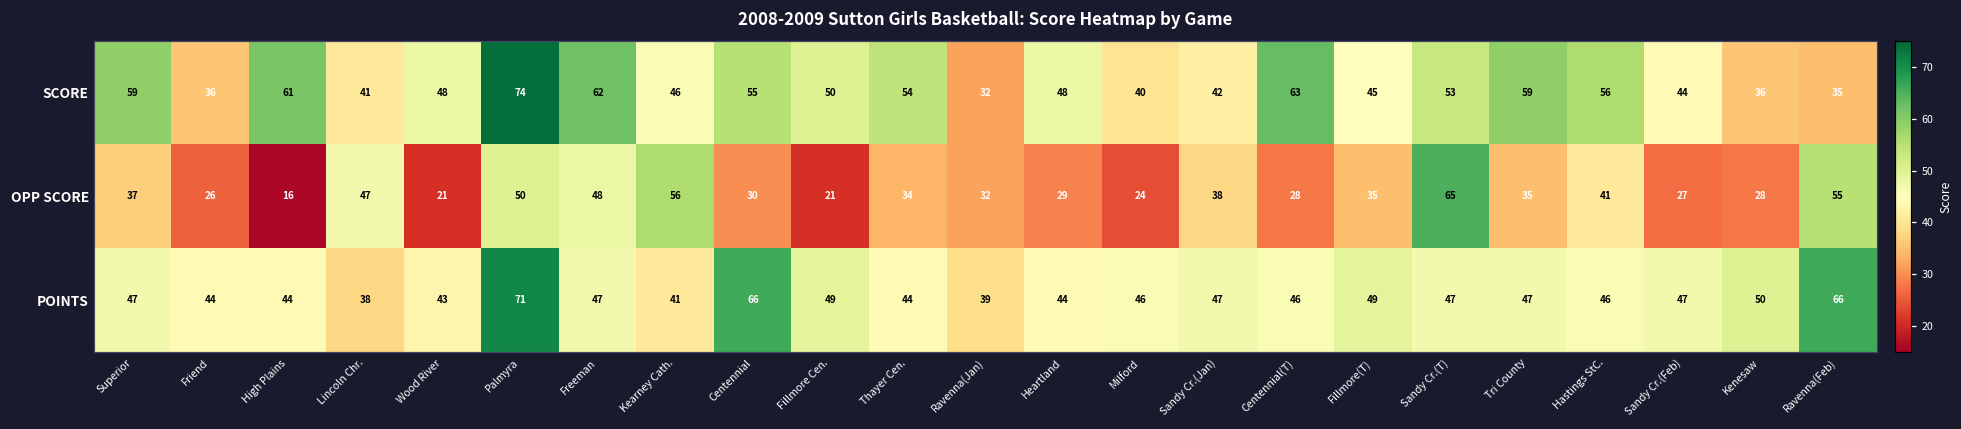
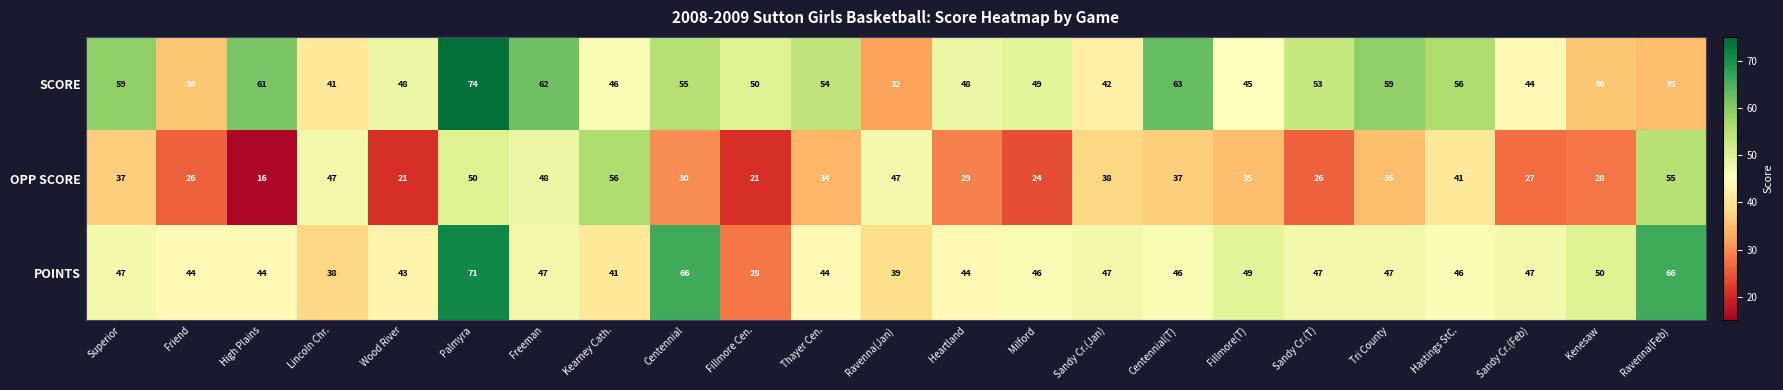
SCORE, Milford: 40 -> 49
OPP SCORE, Ravenna(Jan): 32 -> 47
OPP SCORE, Centennial(T): 28 -> 37
OPP SCORE, Sandy Cr.(T): 65 -> 26
POINTS, Fillmore Cen.: 49 -> 28
